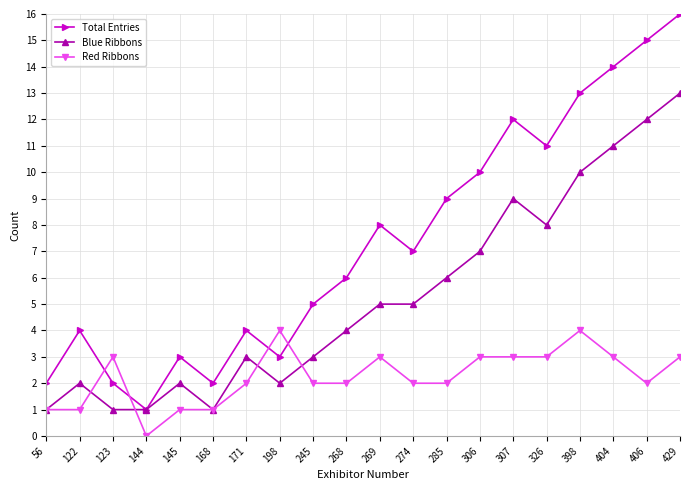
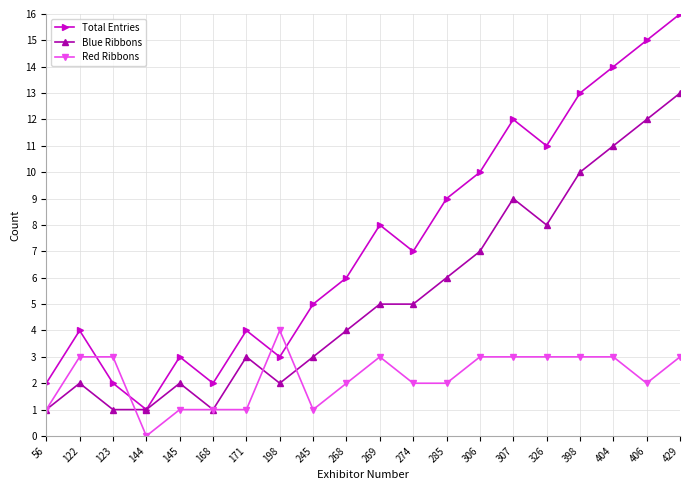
Red Ribbons, 122: 1 -> 3
Red Ribbons, 171: 2 -> 1
Red Ribbons, 245: 2 -> 1
Red Ribbons, 398: 4 -> 3
